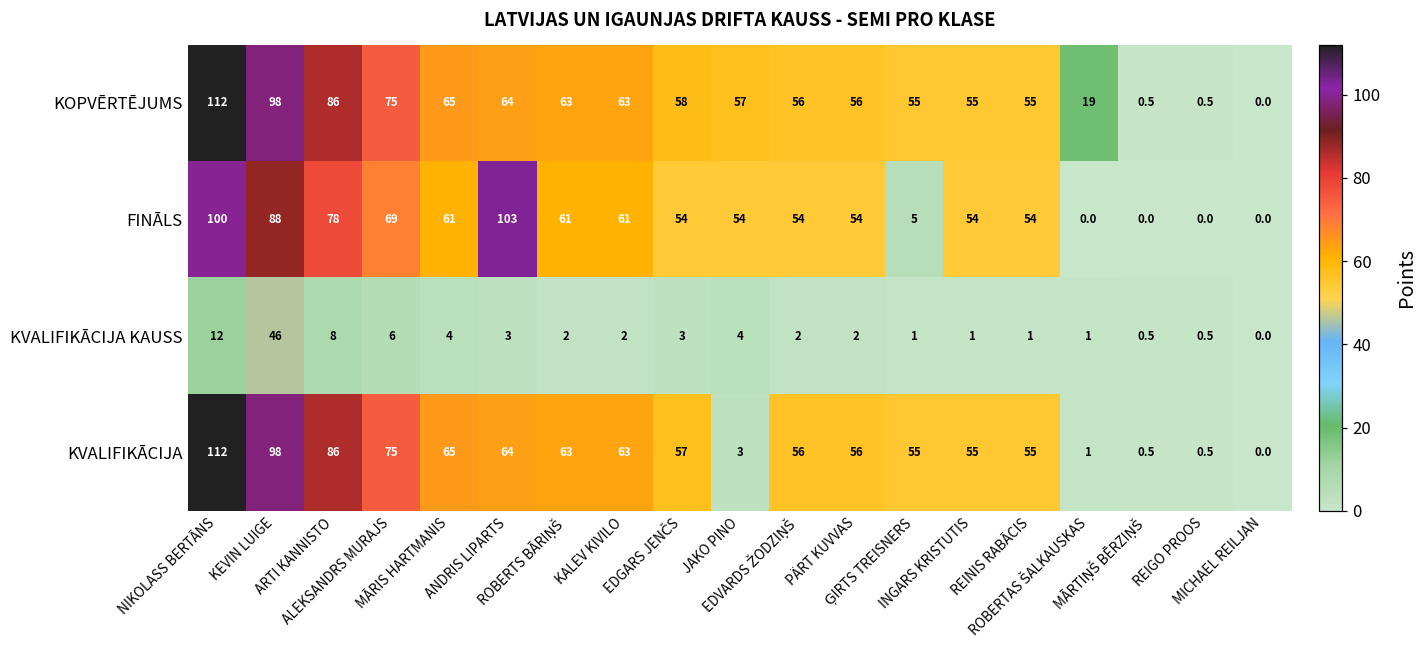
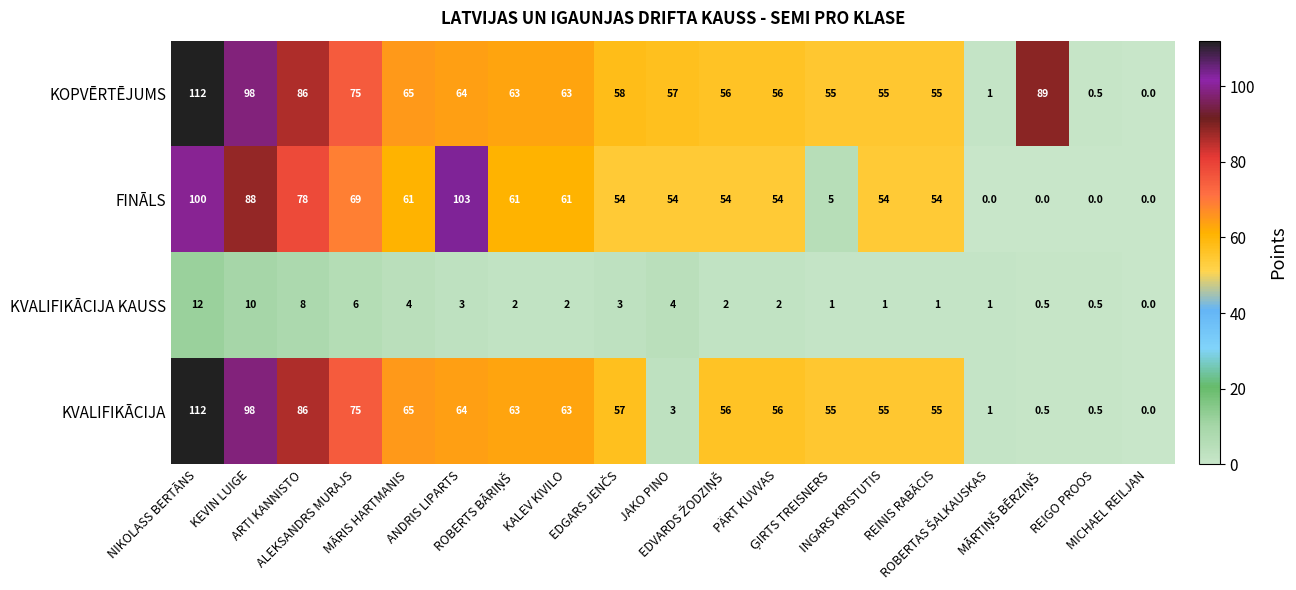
KOPVĒRTĒJUMS, ROBERTAS ŠALKAUSKAS: 19 -> 1
KOPVĒRTĒJUMS, MĀRTIŅŠ BĒRZIŅŠ: 0.5 -> 89
KVALIFIKĀCIJA KAUSS, KEVIN LUIGE: 46 -> 10
